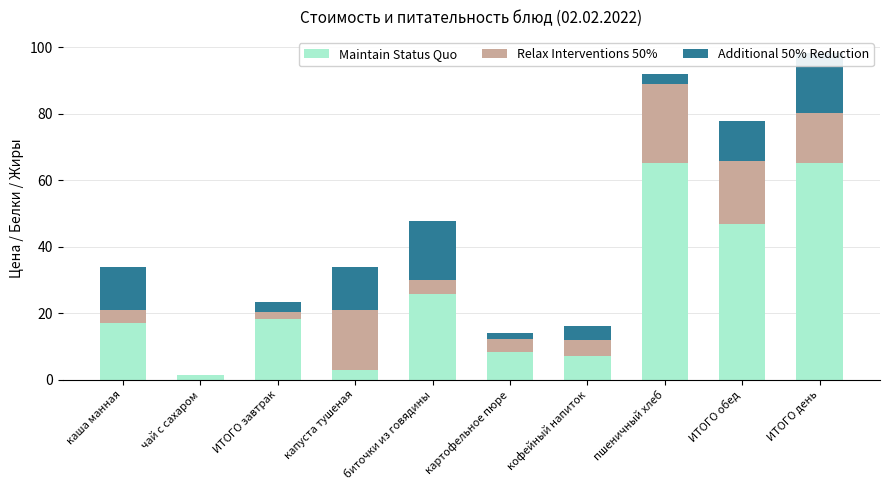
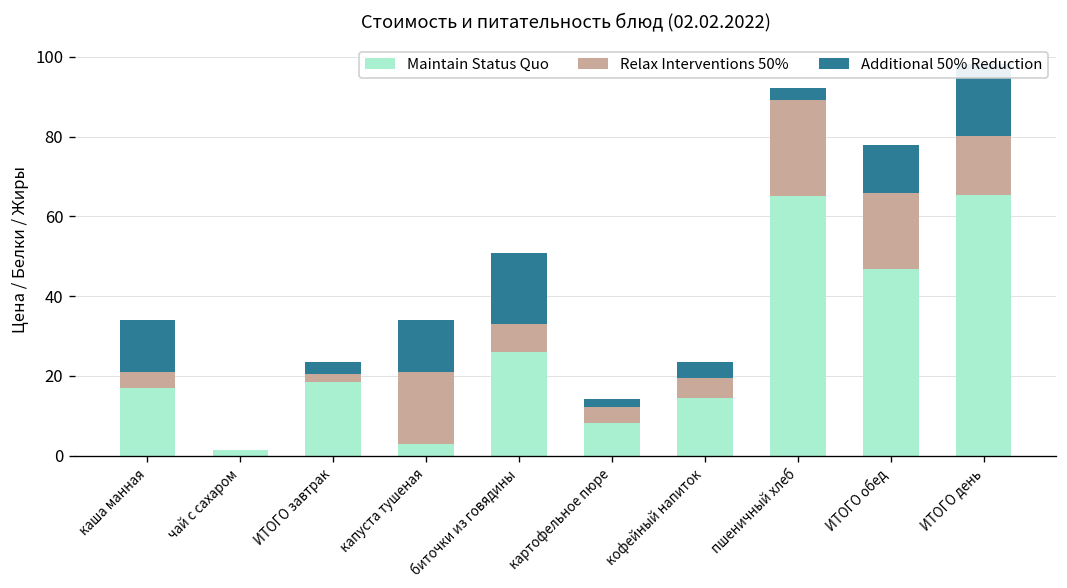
Relax Interventions 50%, биточки из говядины: 4 -> 7
Maintain Status Quo, кофейный напиток: 7 -> 15
